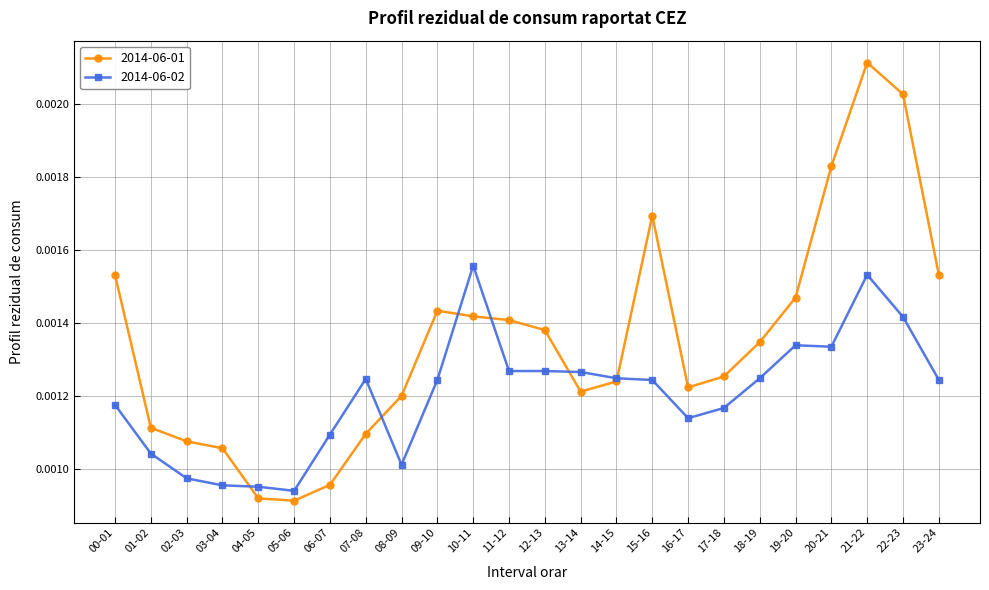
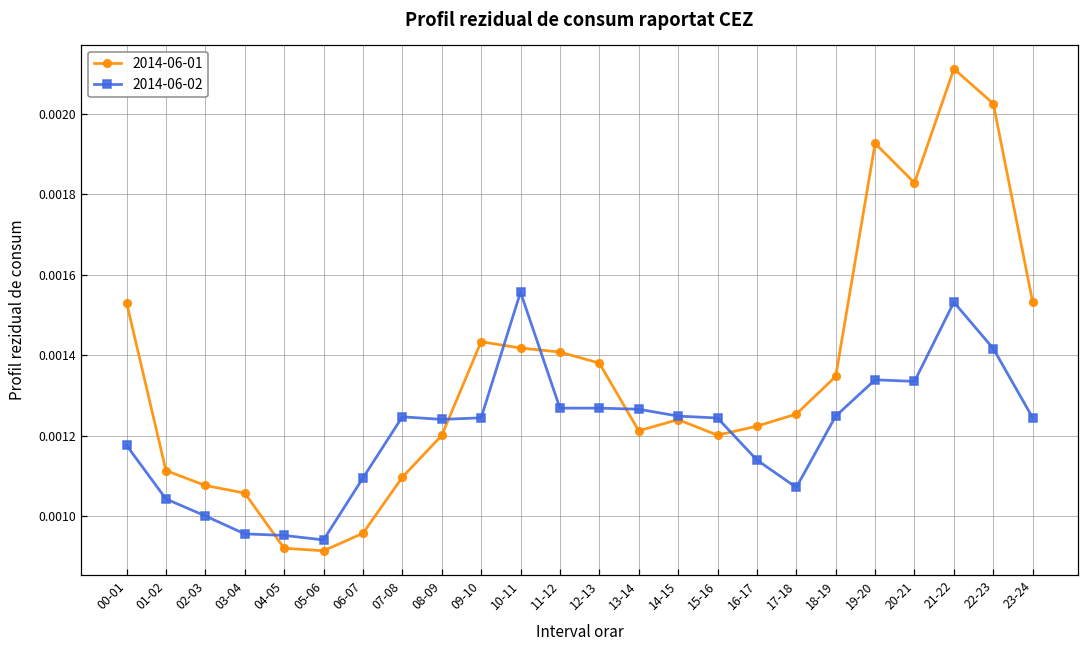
2014-06-02, 02-03: 0.00097 -> 0.00100
2014-06-02, 08-09: 0.00101 -> 0.00124
2014-06-01, 15-16: 0.00169 -> 0.00120
2014-06-02, 17-18: 0.00117 -> 0.00107
2014-06-01, 19-20: 0.00147 -> 0.00193
